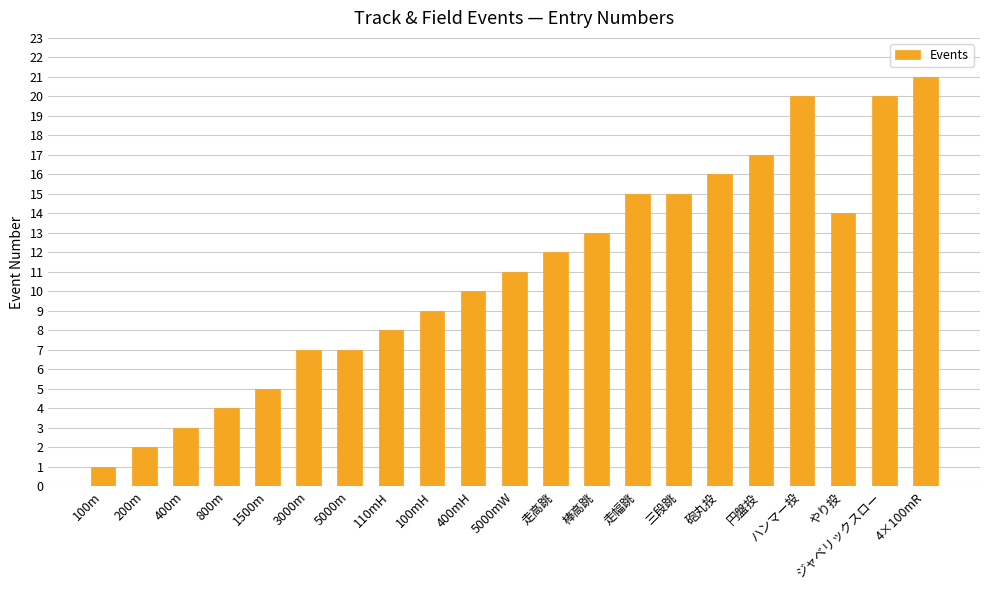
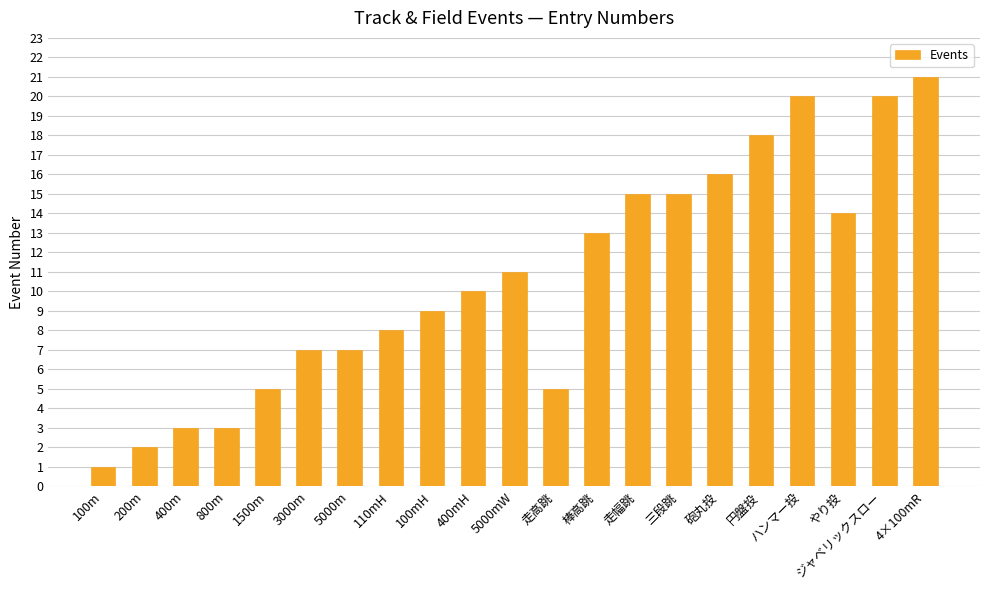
800m: 4 -> 3
走高跳: 12 -> 5
円盤投: 17 -> 18
